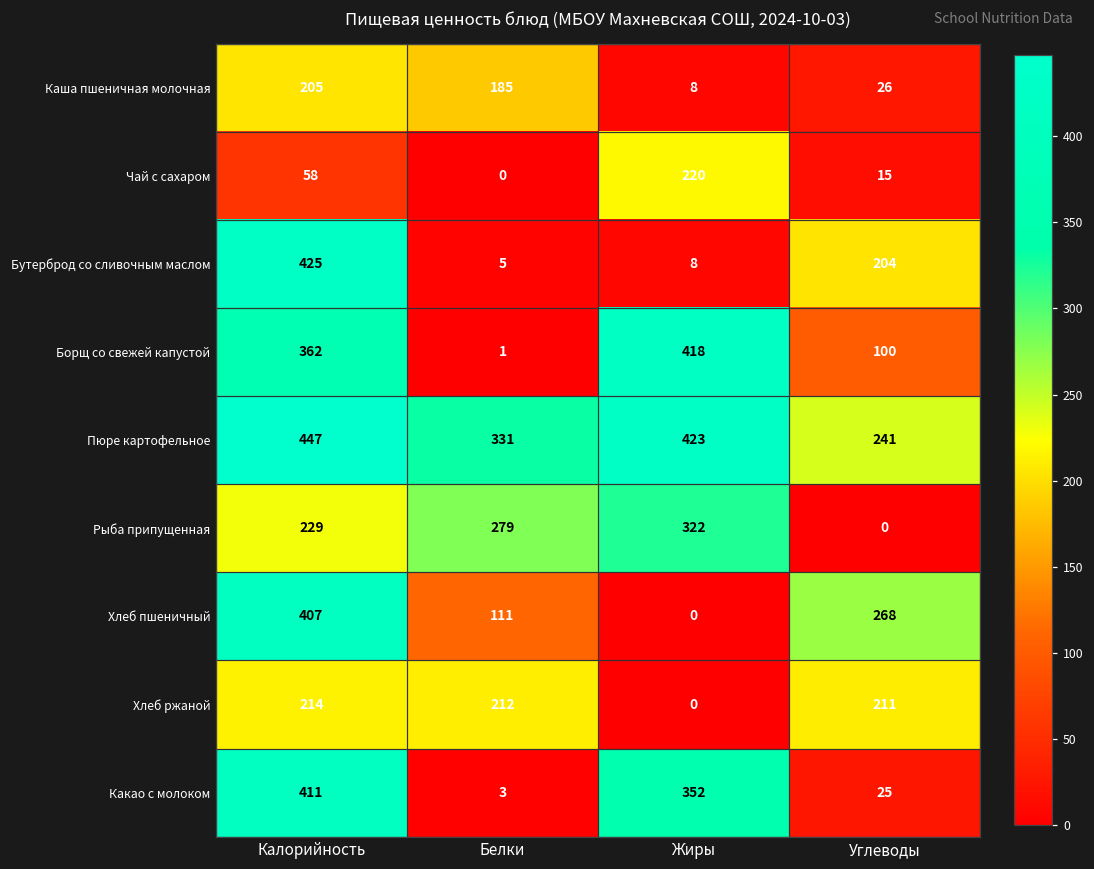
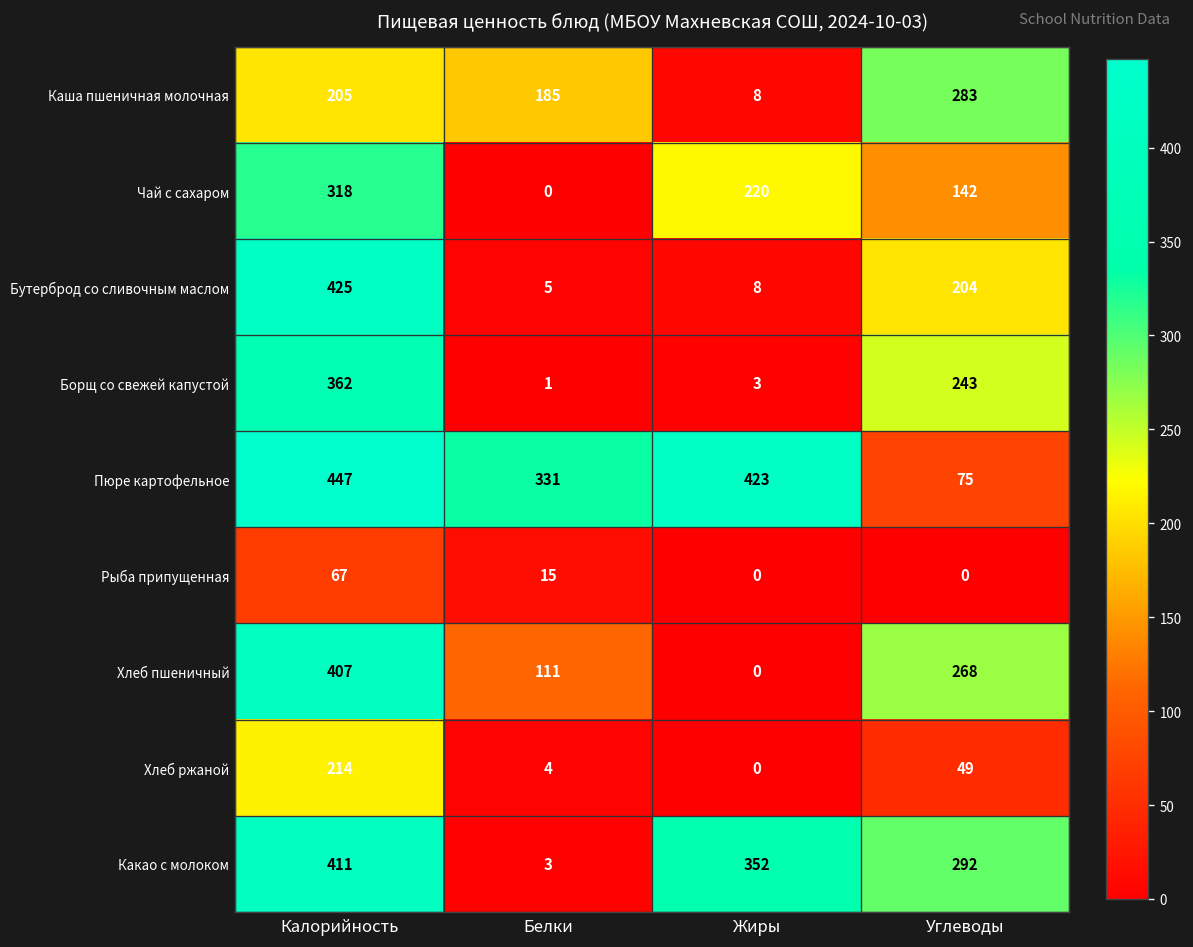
Каша пшеничная молочная, Углеводы: 26 -> 283
Чай с сахаром, Калорийность: 58 -> 318
Чай с сахаром, Углеводы: 15 -> 142
Борщ со свежей капустой, Жиры: 418 -> 3
Борщ со свежей капустой, Углеводы: 100 -> 243
Пюре картофельное, Углеводы: 241 -> 75
Рыба припущенная, Калорийность: 229 -> 67
Рыба припущенная, Белки: 279 -> 15
Рыба припущенная, Жиры: 322 -> 0
Хлеб ржаной, Белки: 212 -> 4
Хлеб ржаной, Углеводы: 211 -> 49
Какао с молоком, Углеводы: 25 -> 292
